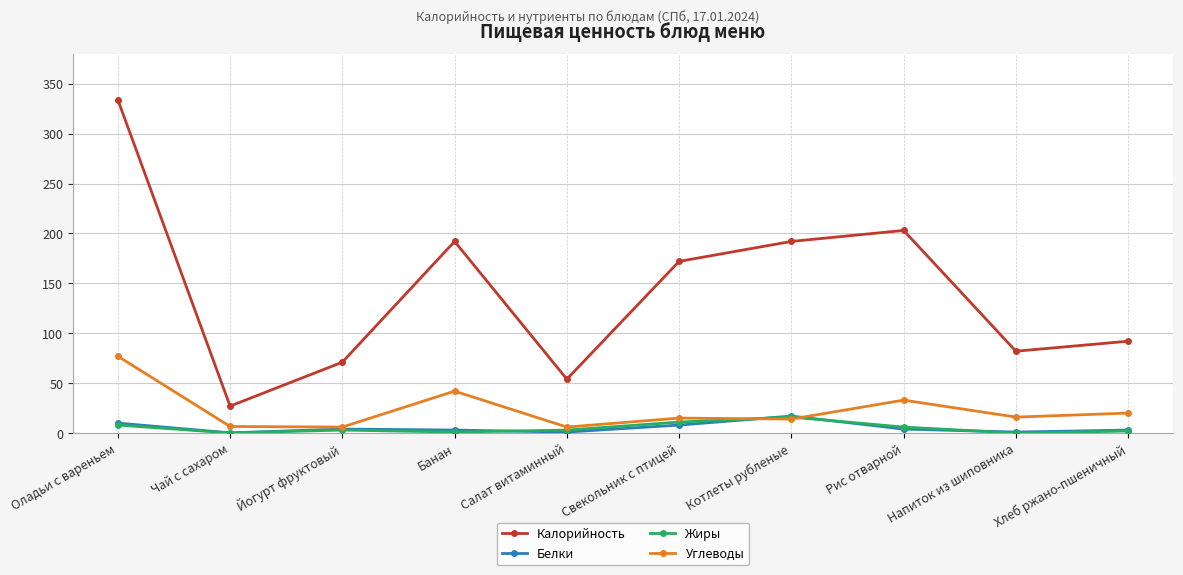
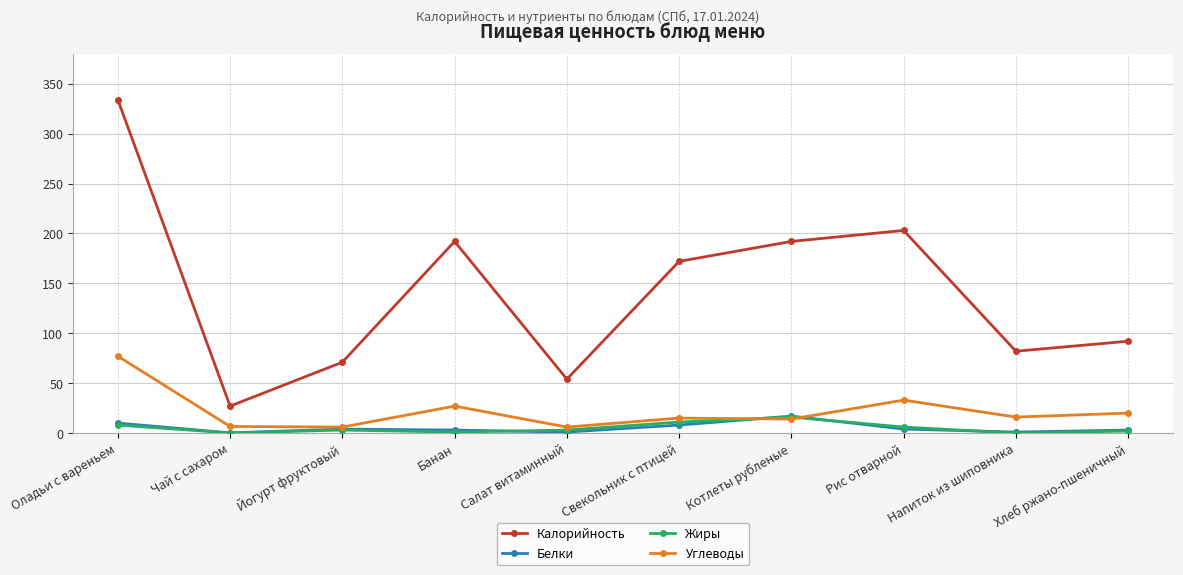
Углеводы, Банан: 40 -> 30
